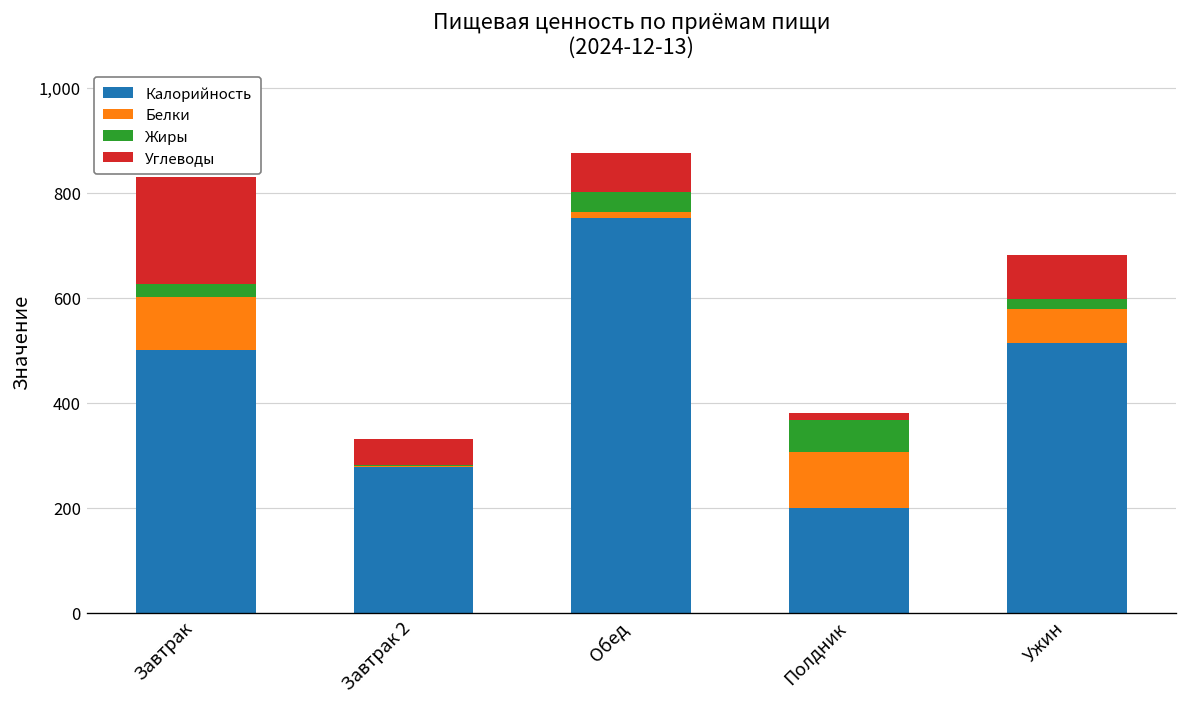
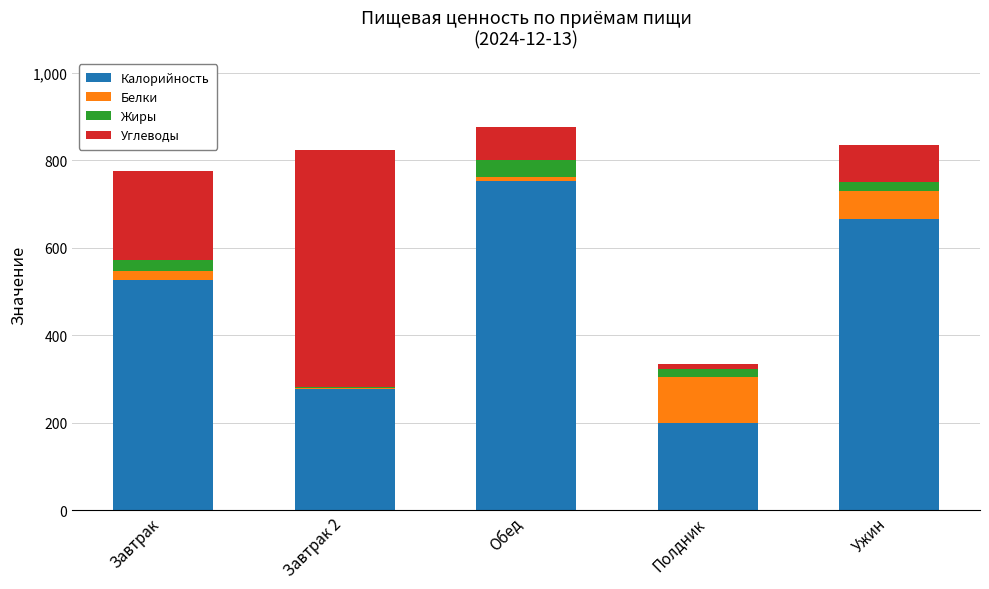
Калорийность, Завтрак: 500 -> 530
Белки, Завтрак: 100 -> 20
Углеводы, Завтрак 2: 50 -> 540
Жиры, Полдник: 60 -> 20
Калорийность, Ужин: 510 -> 670
